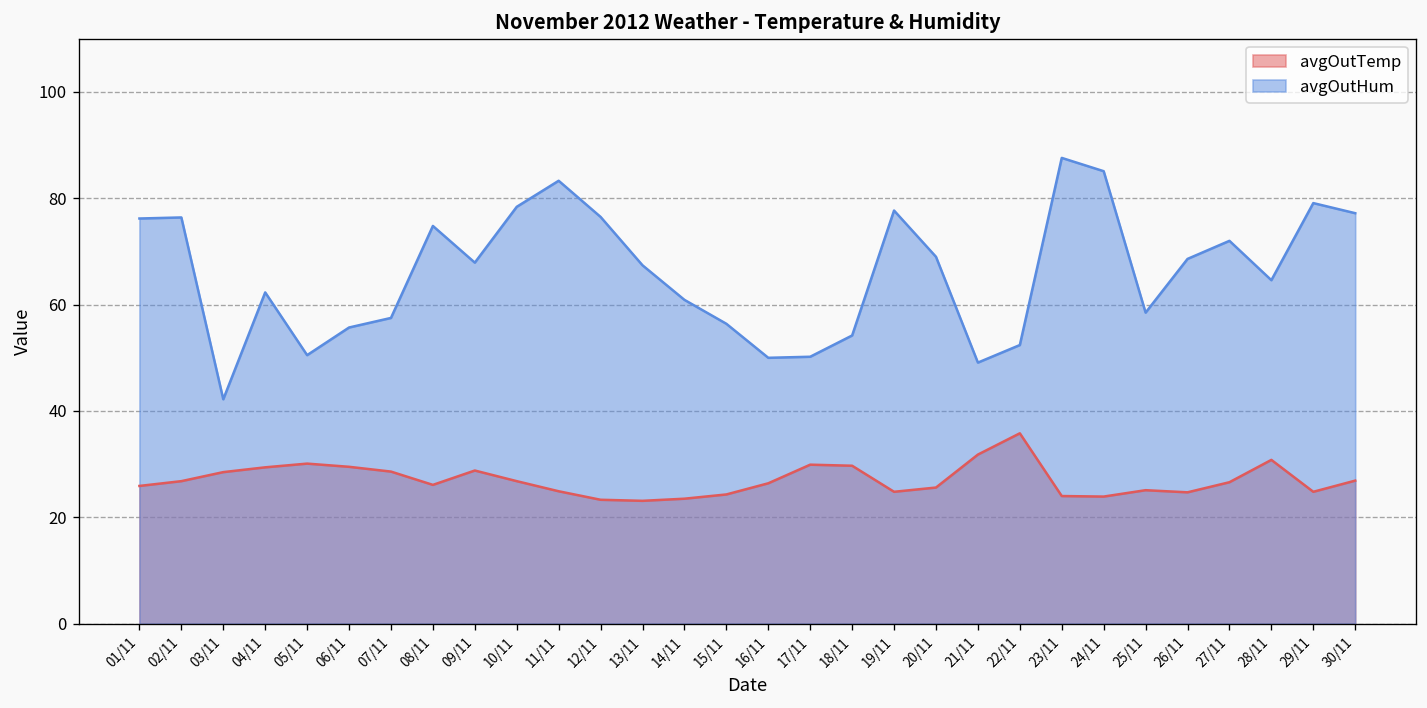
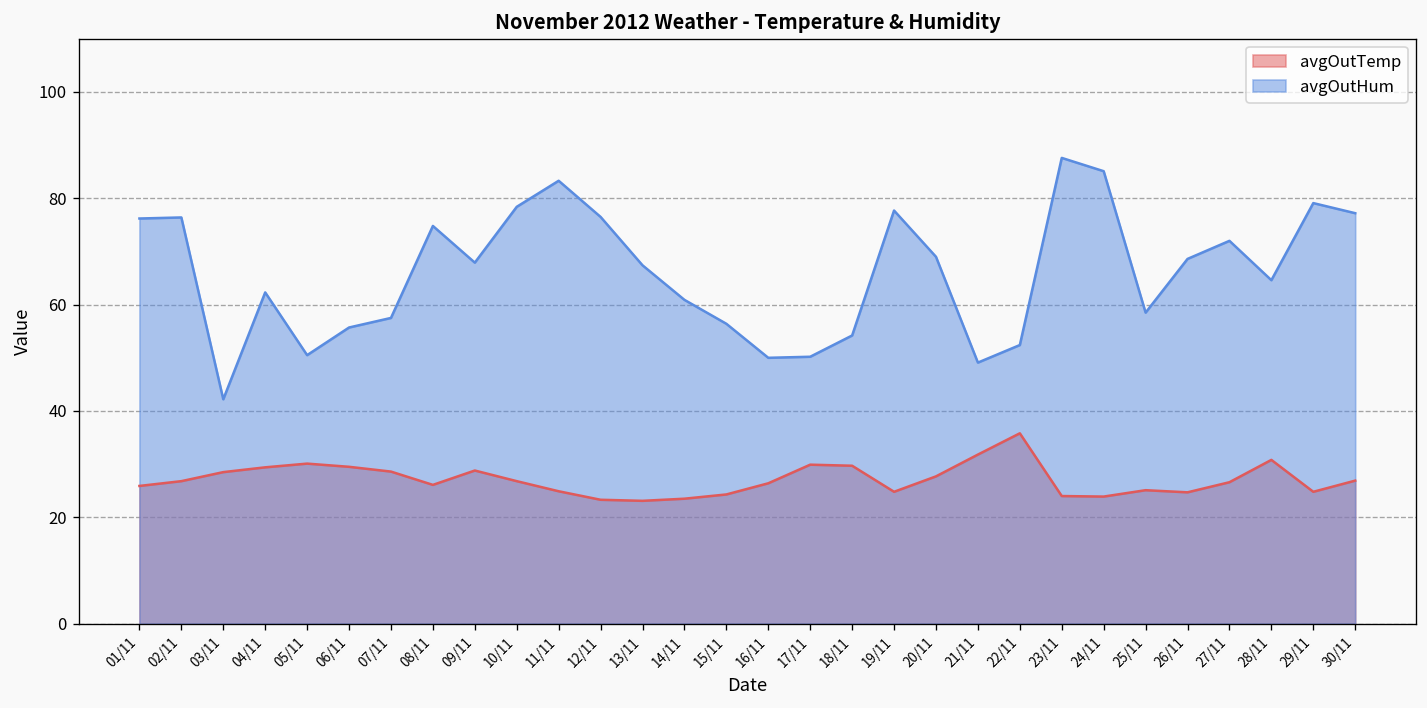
avgOutTemp, 20/11: 26 -> 28
